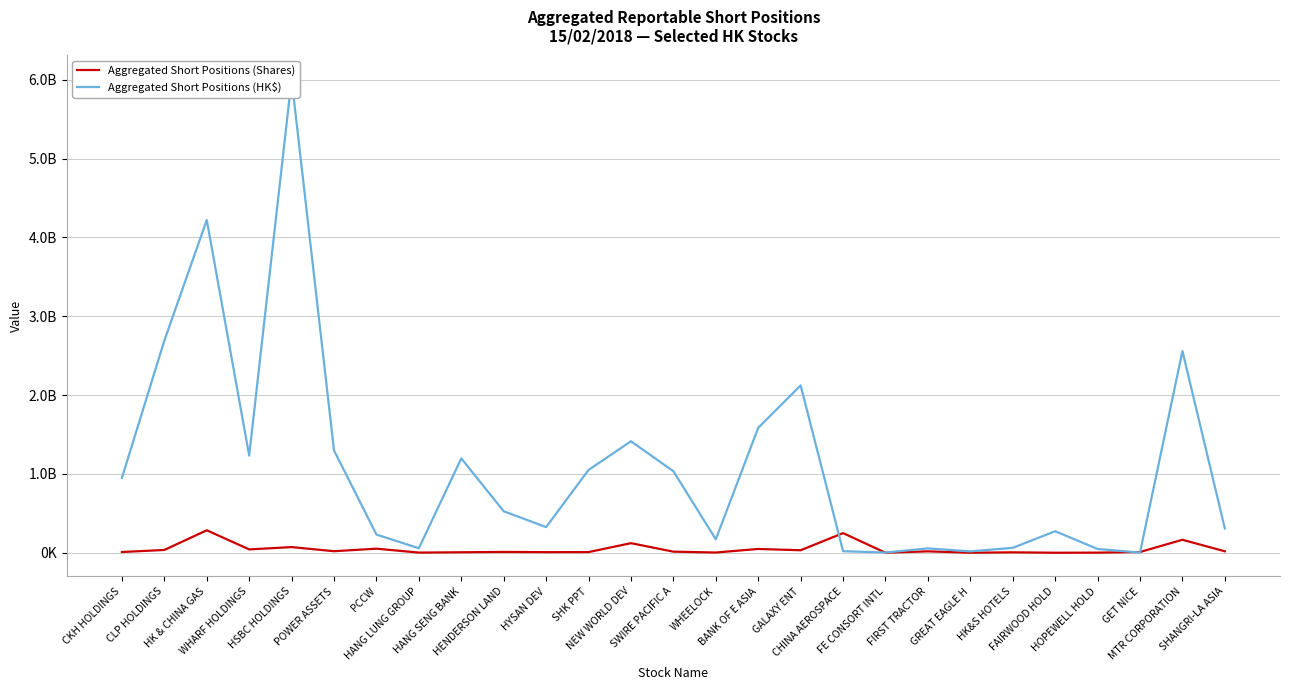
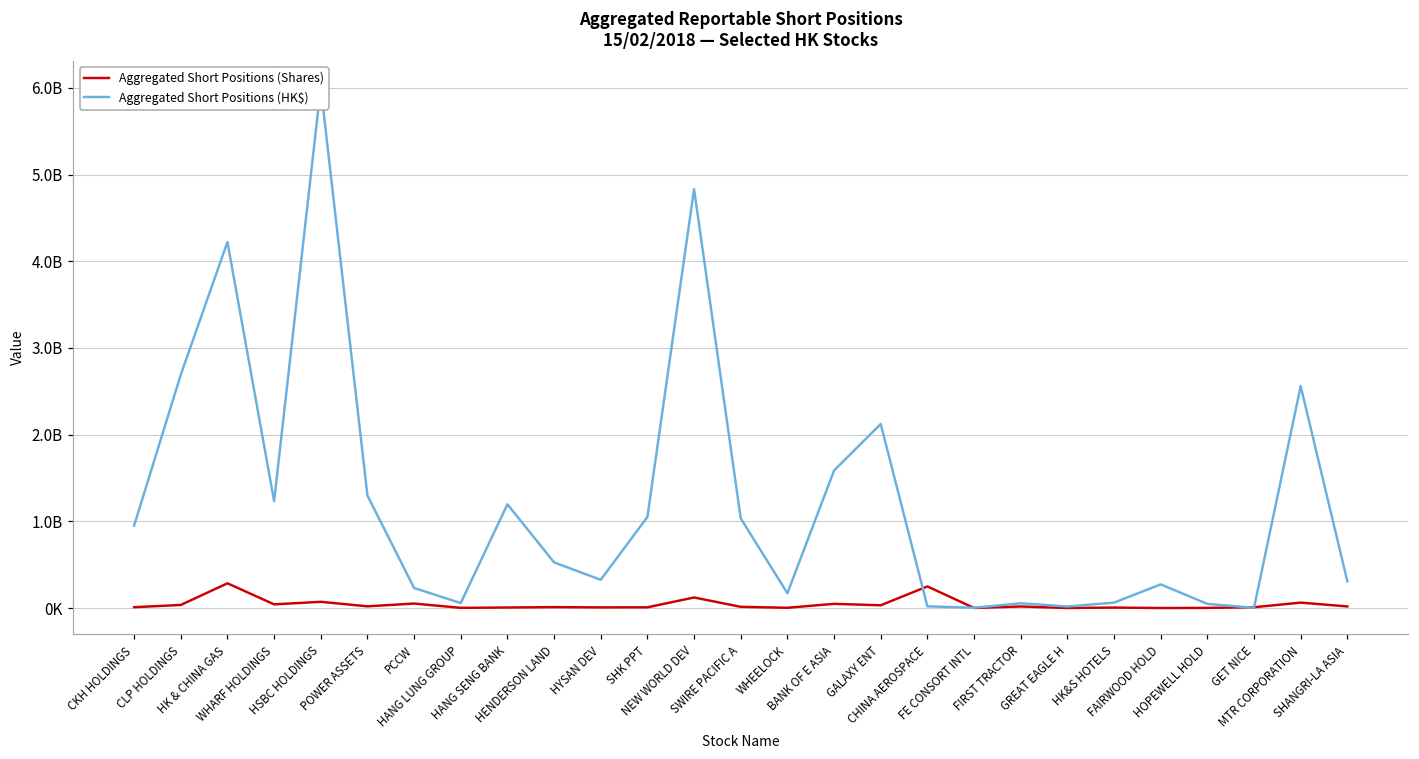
Aggregated Short Positions (HK$), NEW WORLD DEV: 1400000000 -> 4800000000
Aggregated Short Positions (Shares), MTR CORPORATION: 200000000 -> 100000000
